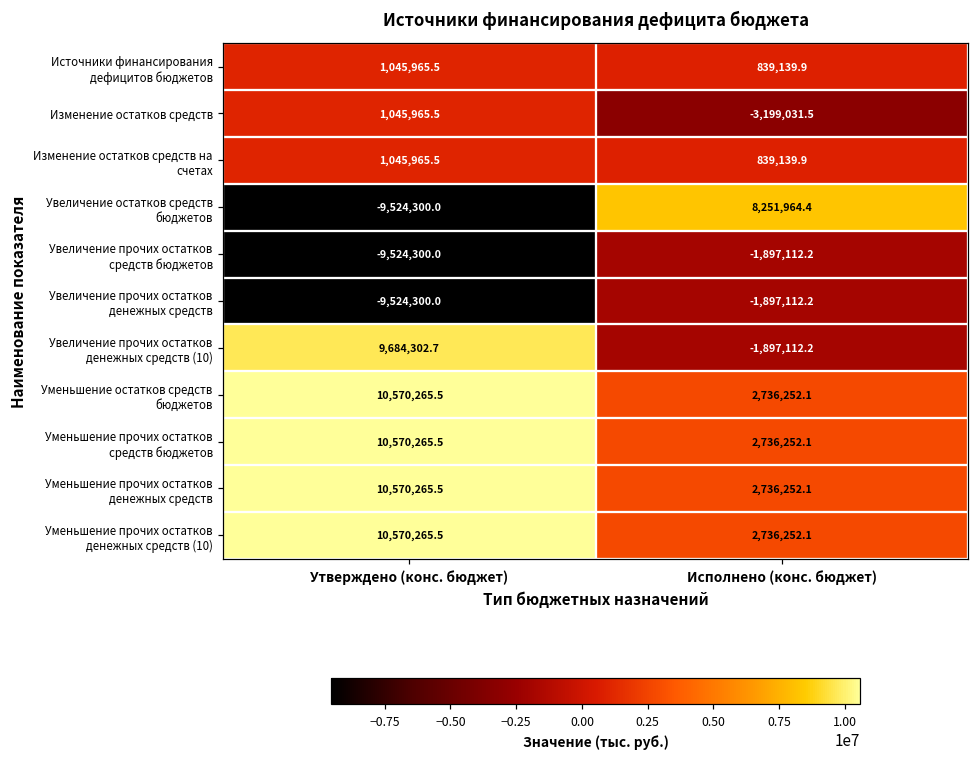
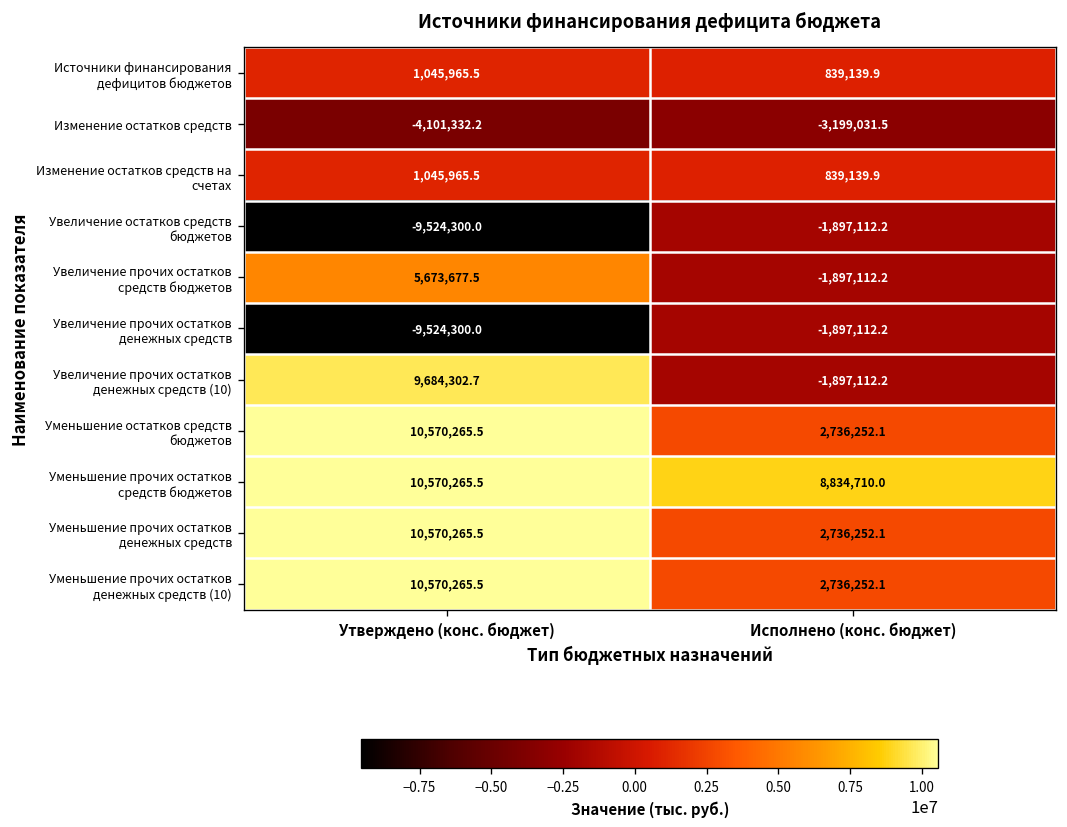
Изменение остатков средств, Утверждено (конс. бюджет): 1,045,965.5 -> -4,101,332.2
Увеличение остатков средств бюджетов, Исполнено (конс. бюджет): 8,251,964.4 -> -1,897,112.2
Увеличение прочих остатков средств бюджетов, Утверждено (конс. бюджет): -9,524,300.0 -> 5,673,677.5
Уменьшение прочих остатков средств бюджетов, Исполнено (конс. бюджет): 2,736,252.1 -> 8,834,710.0
